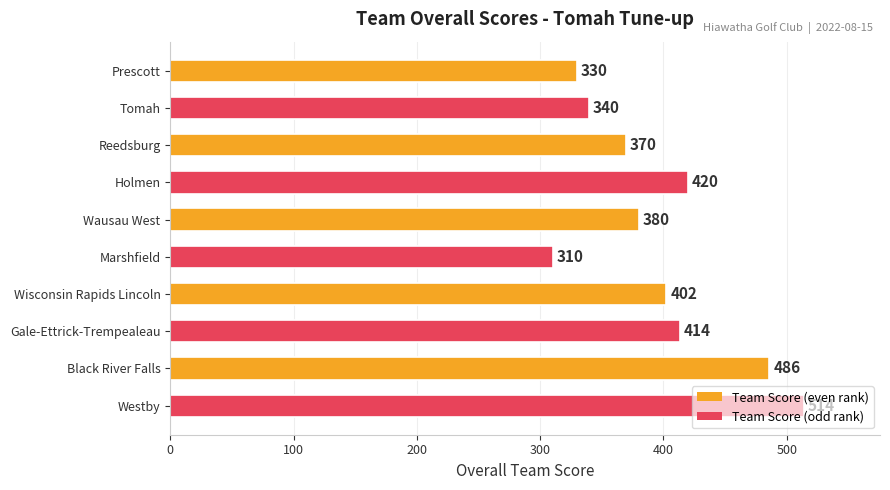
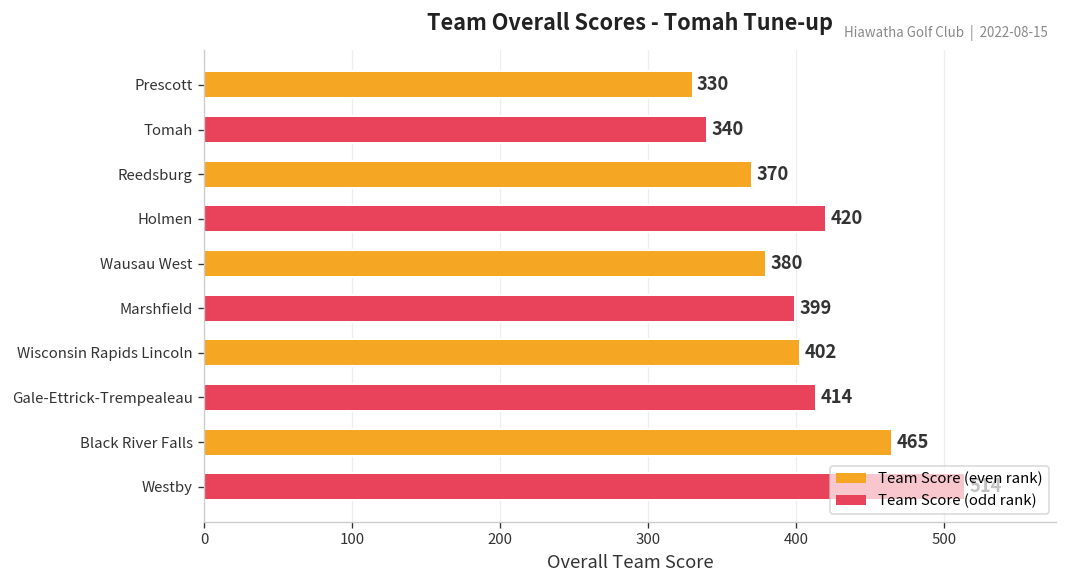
Marshfield: 310 -> 399
Black River Falls: 486 -> 465
